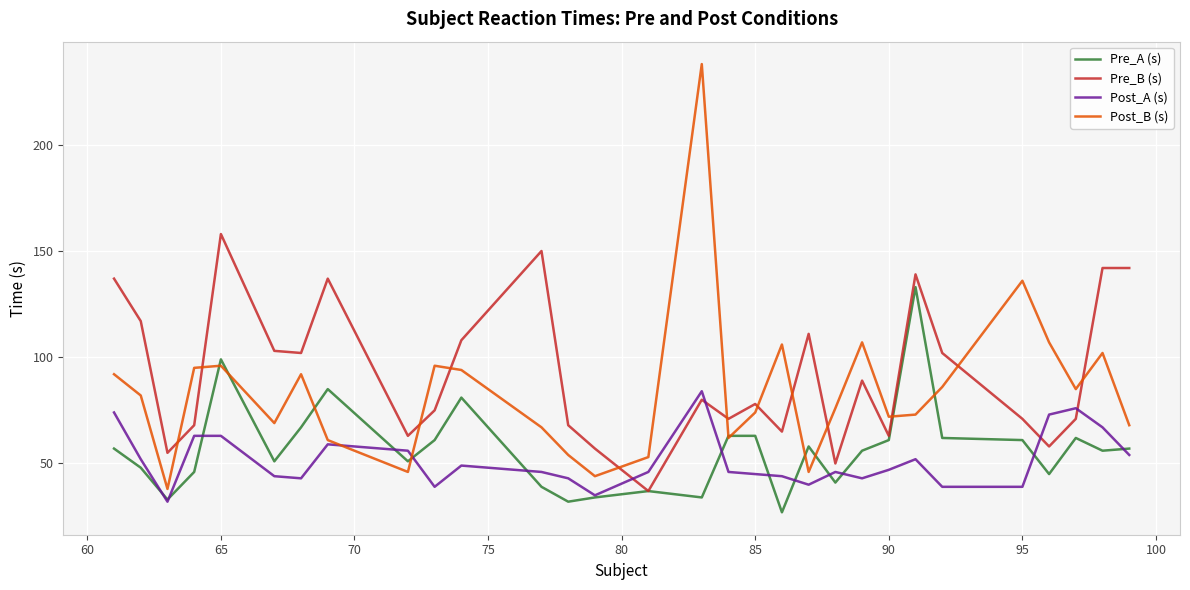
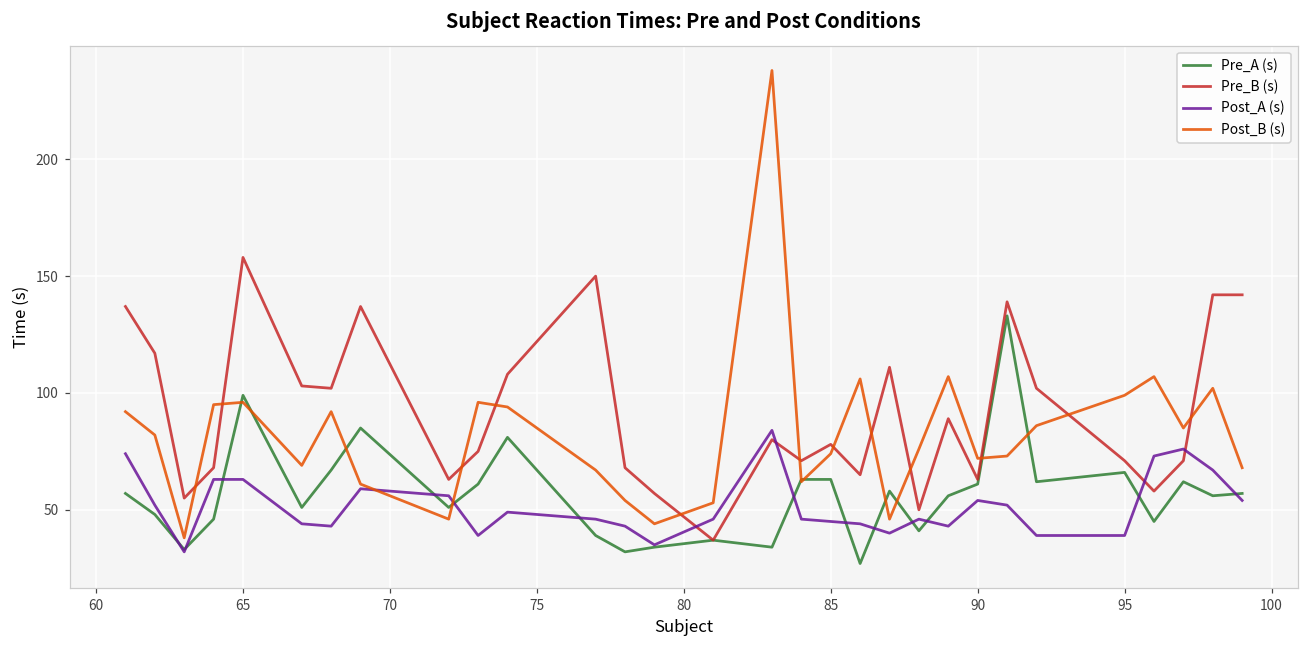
Post_A (s), 90: 47 -> 54
Pre_A (s), 95: 61 -> 66
Post_B (s), 95: 136 -> 99
